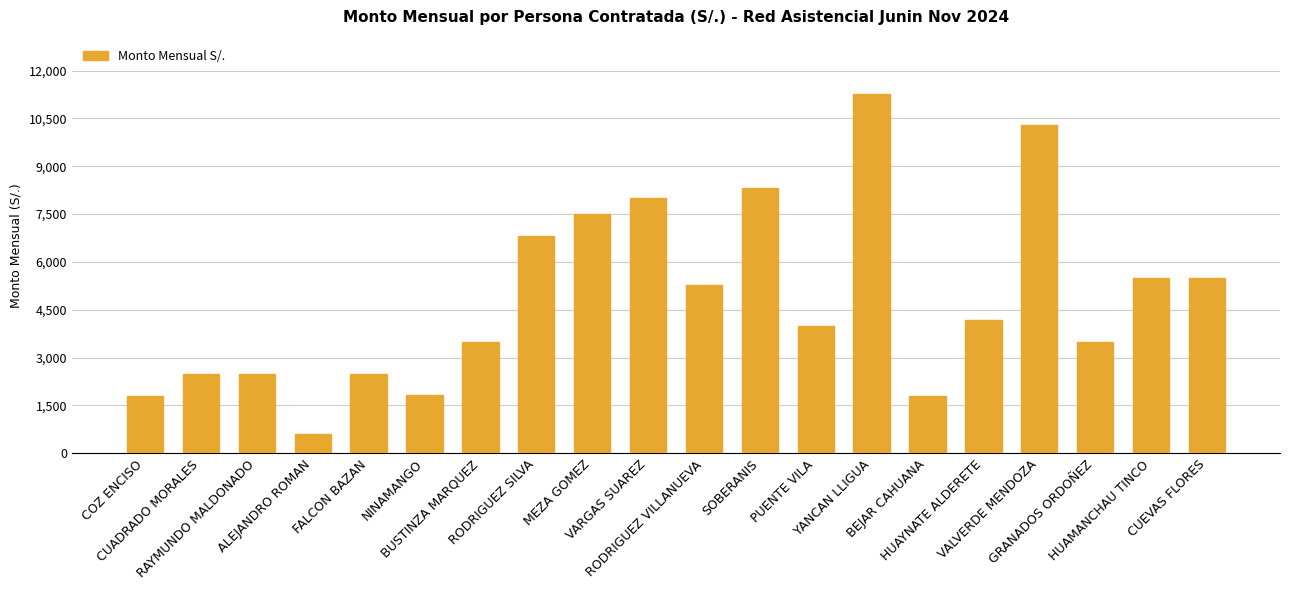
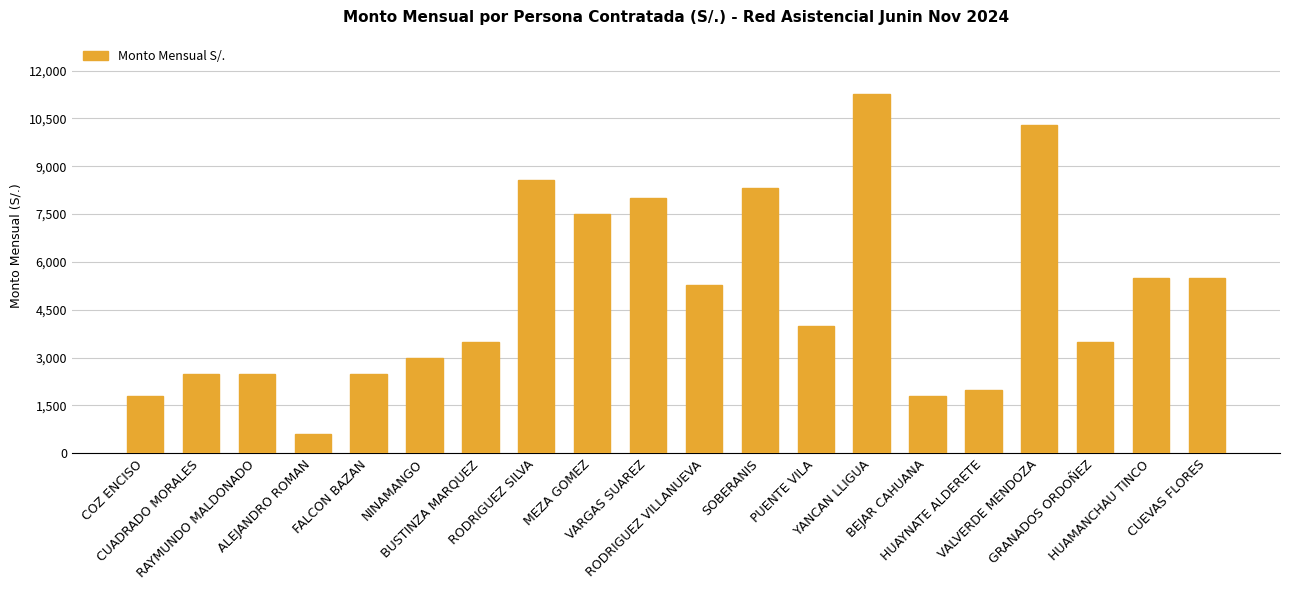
NINAMANGO: 1,800 -> 3,000
RODRIGUEZ SILVA: 6,800 -> 8,600
HUAYNATE ALDERETE: 4,200 -> 2,000
